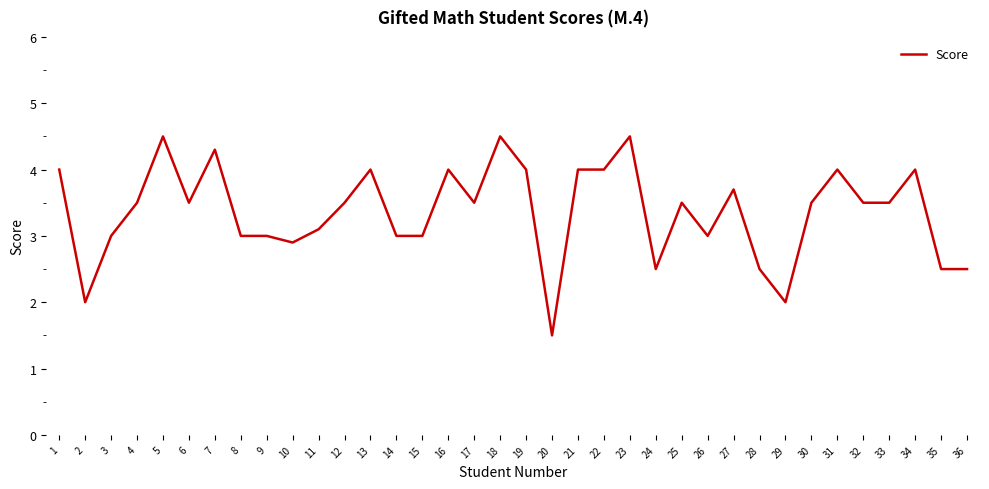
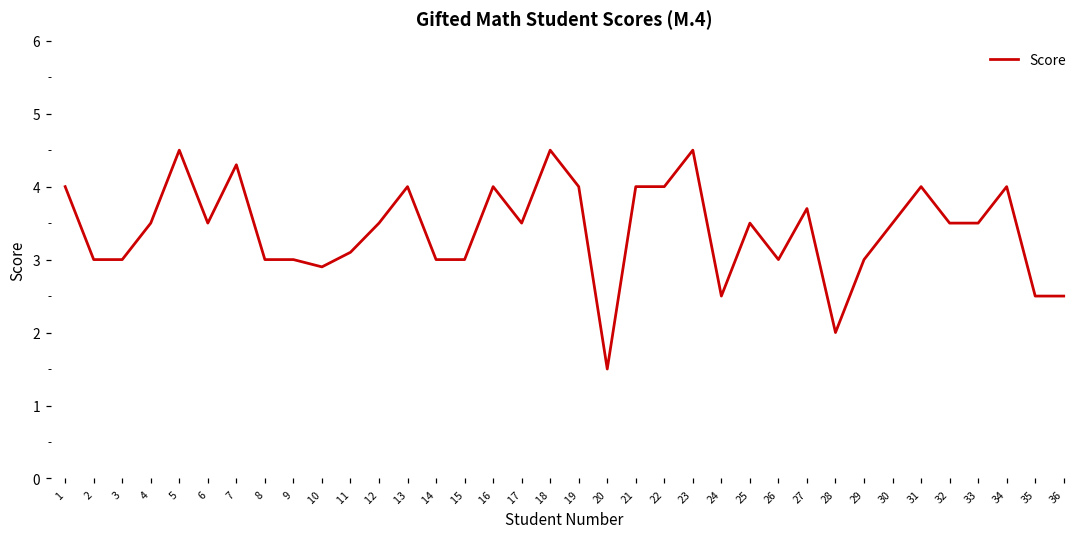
2: 2 -> 3
28: 2.5 -> 2.0
29: 2 -> 3
